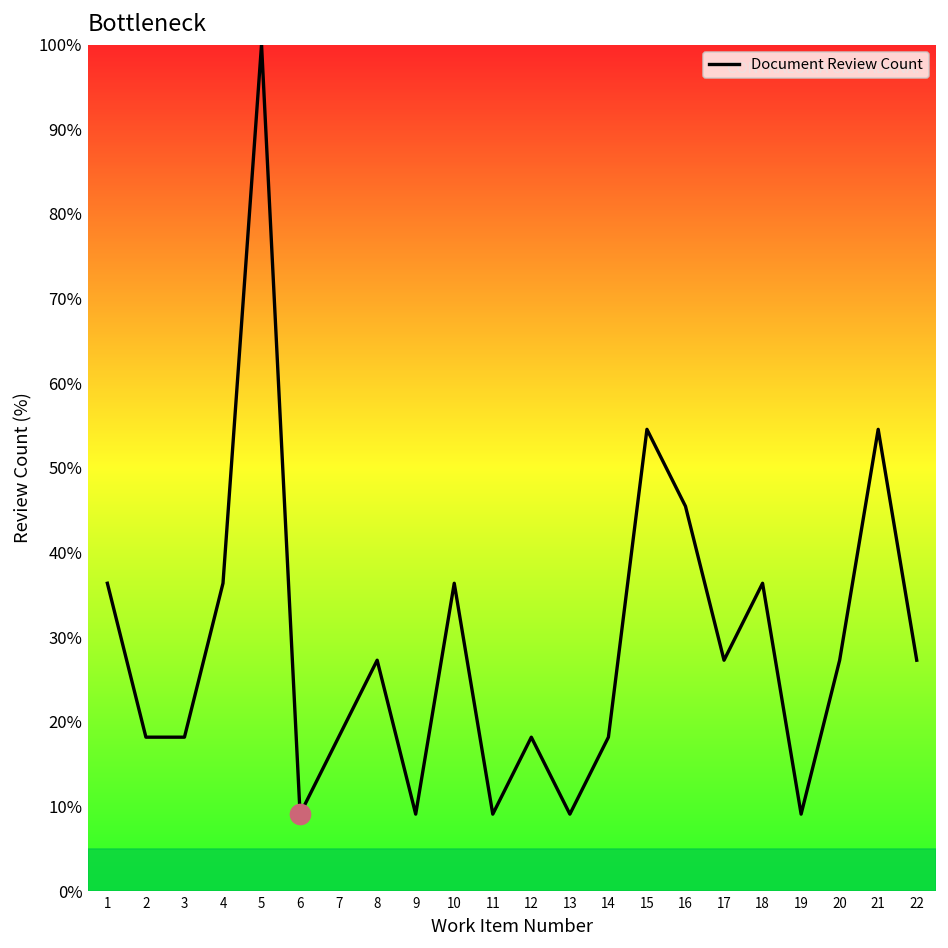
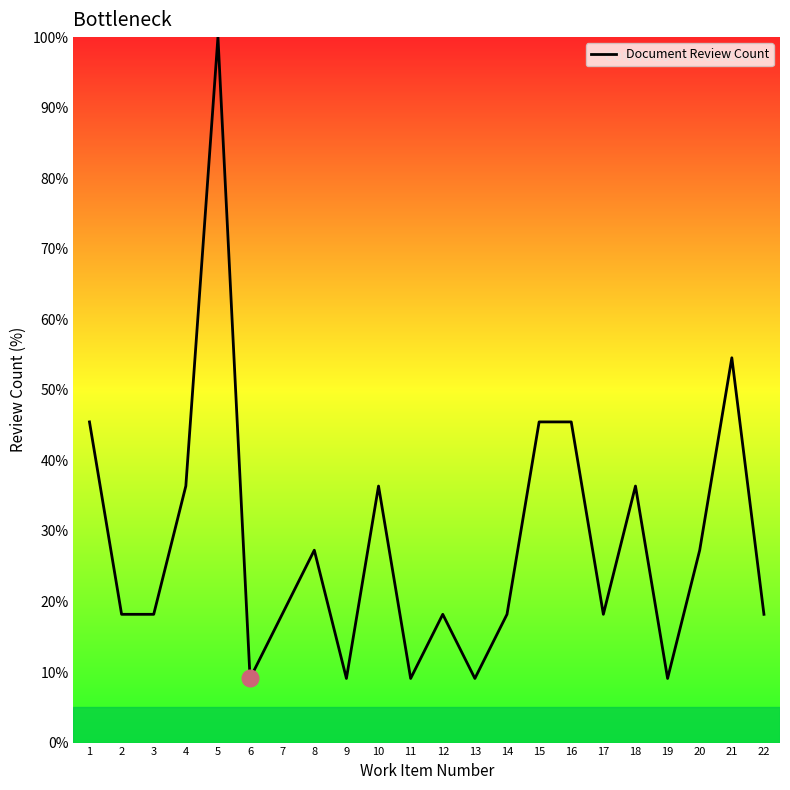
Document Review Count, 1: 36% -> 45%
Document Review Count, 15: 55% -> 45%
Document Review Count, 17: 27% -> 18%
Document Review Count, 22: 27% -> 18%
